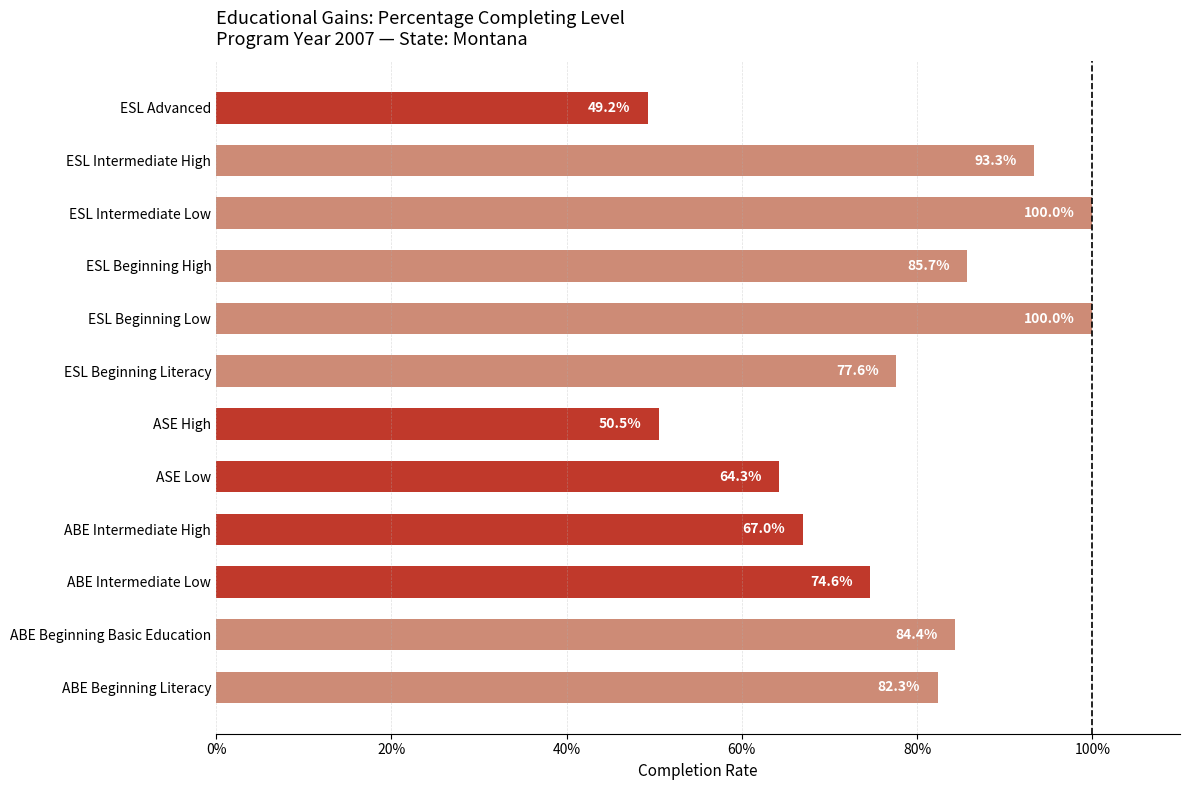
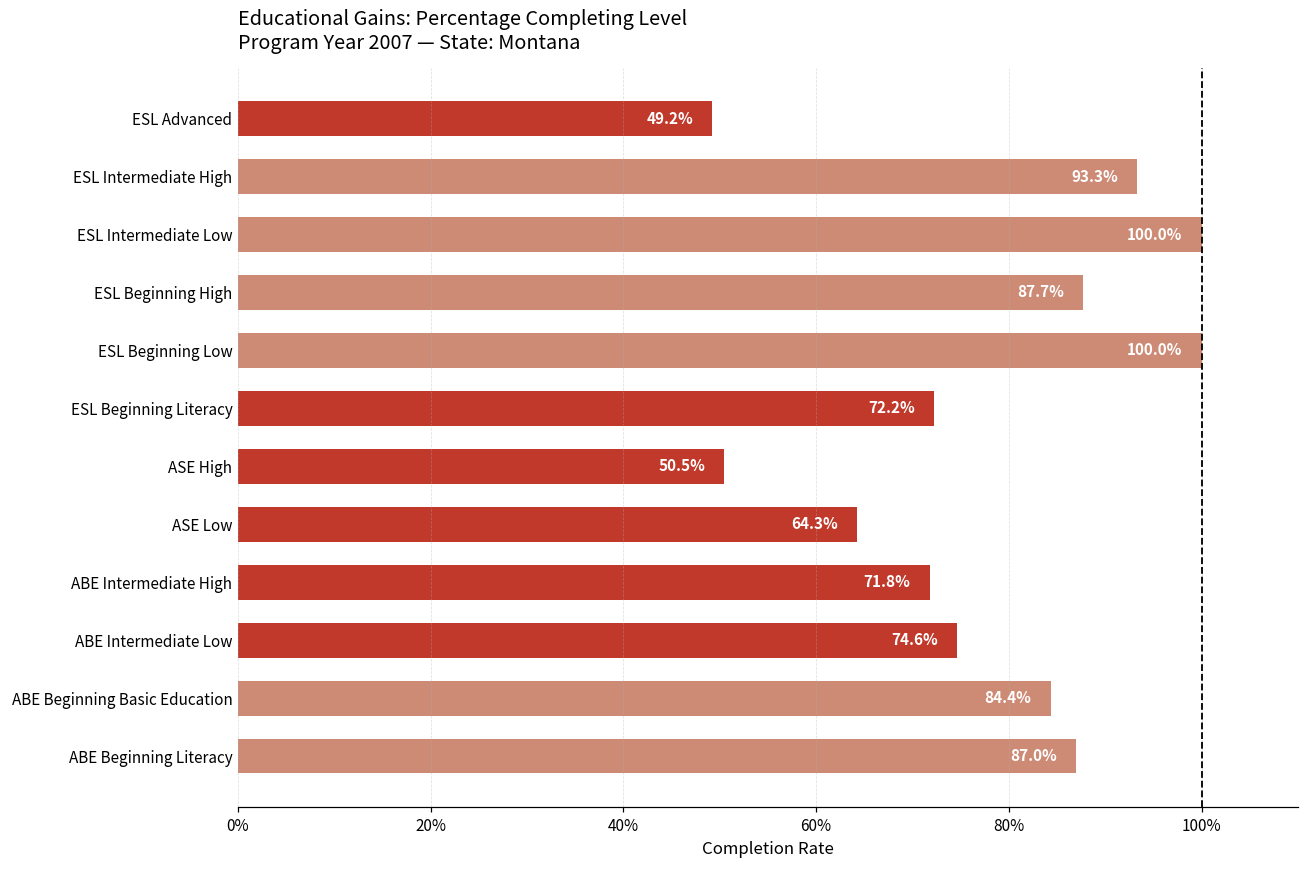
ESL Beginning High: 85.7% -> 87.7%
ESL Beginning Literacy: 77.6% -> 72.2%
ABE Intermediate High: 67.0% -> 71.8%
ABE Beginning Literacy: 82.3% -> 87.0%
